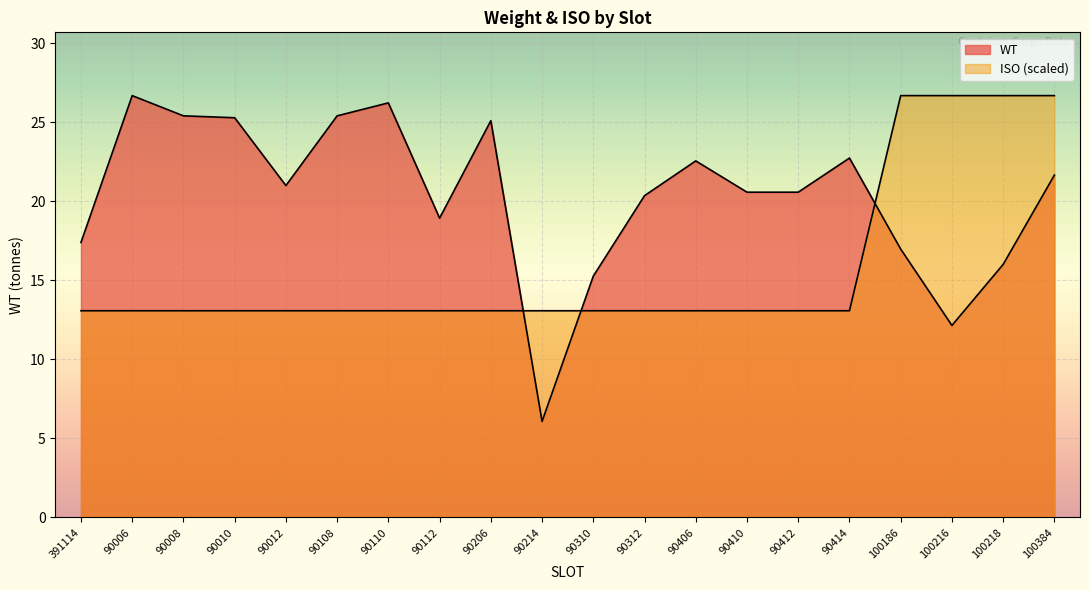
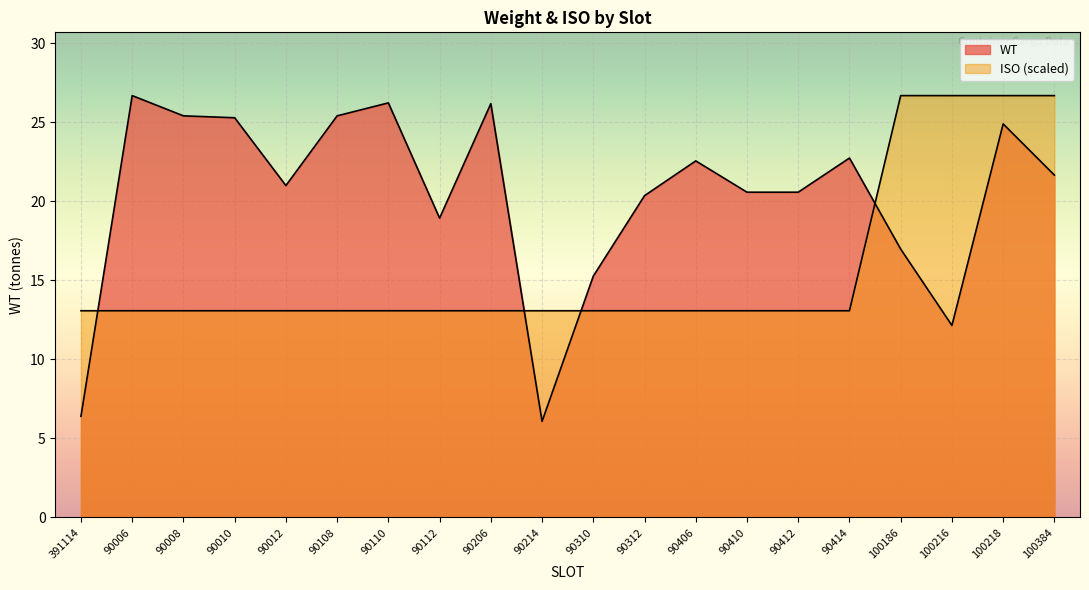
WT, 391114: 17.4 -> 6.4
WT, 90206: 25.1 -> 26.2
WT, 100218: 16.0 -> 24.9
